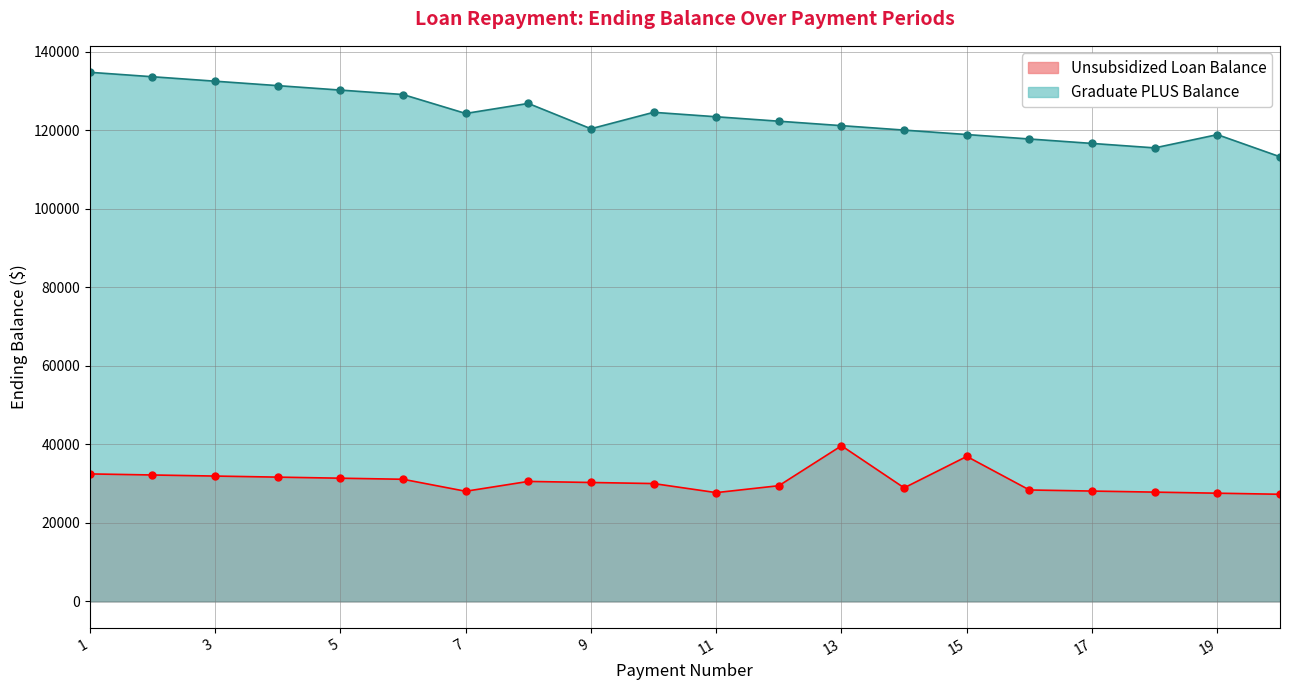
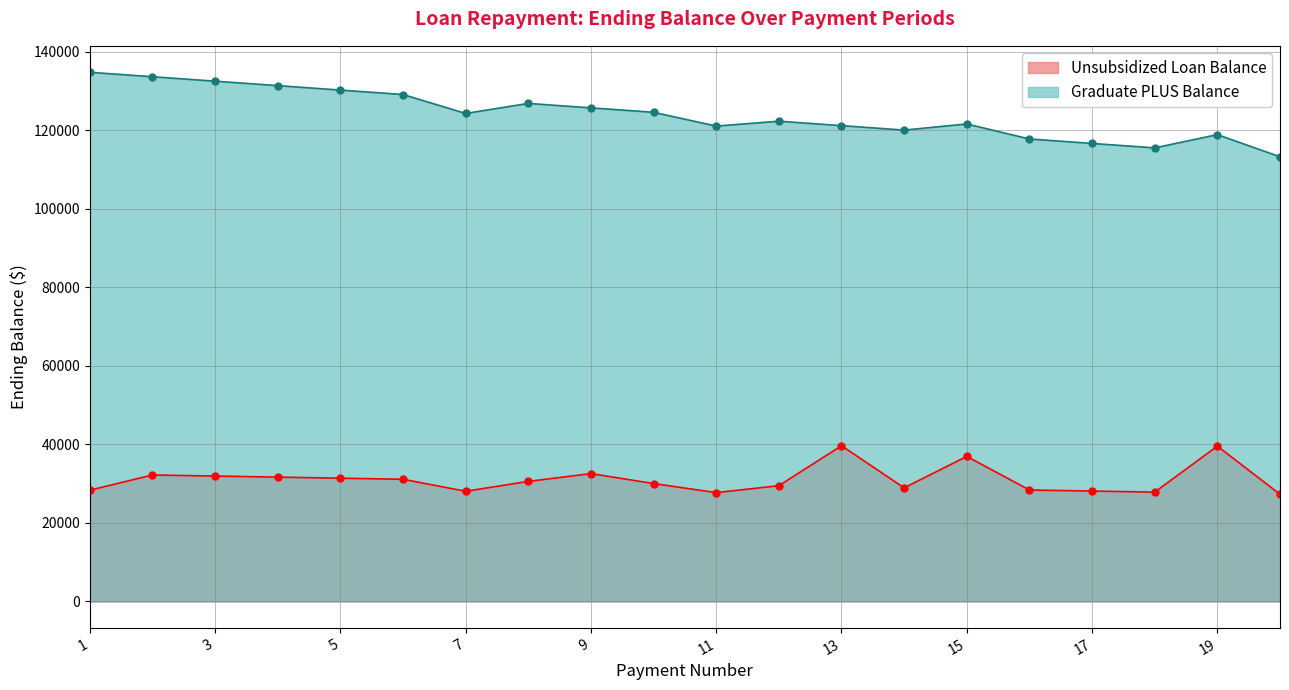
Unsubsidized Loan Balance, 1: 32000 -> 28000
Unsubsidized Loan Balance, 9: 30000 -> 33000
Graduate PLUS Balance, 9: 120000 -> 126000
Graduate PLUS Balance, 11: 123000 -> 121000
Graduate PLUS Balance, 15: 119000 -> 122000
Unsubsidized Loan Balance, 19: 28000 -> 40000
